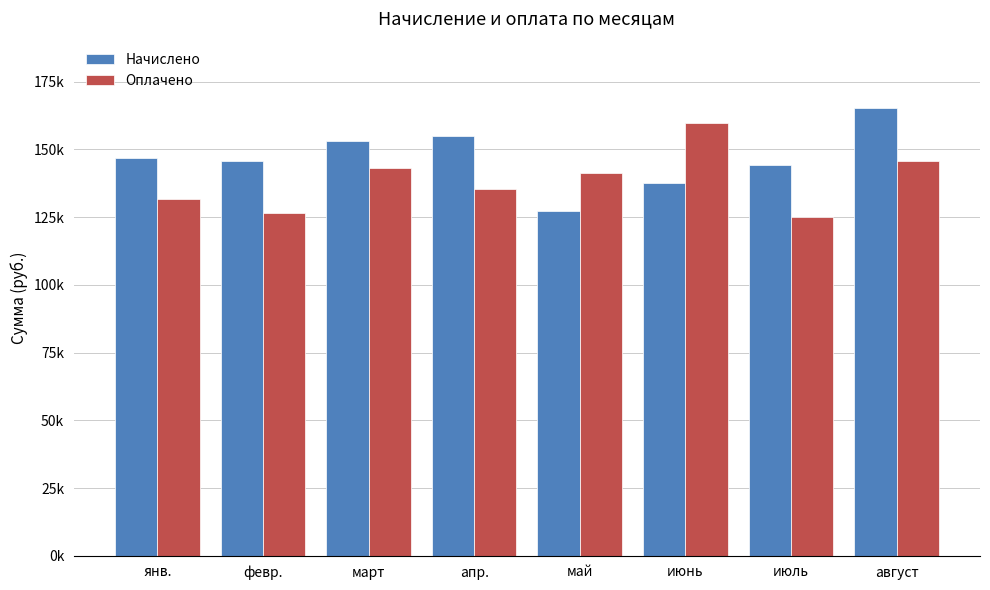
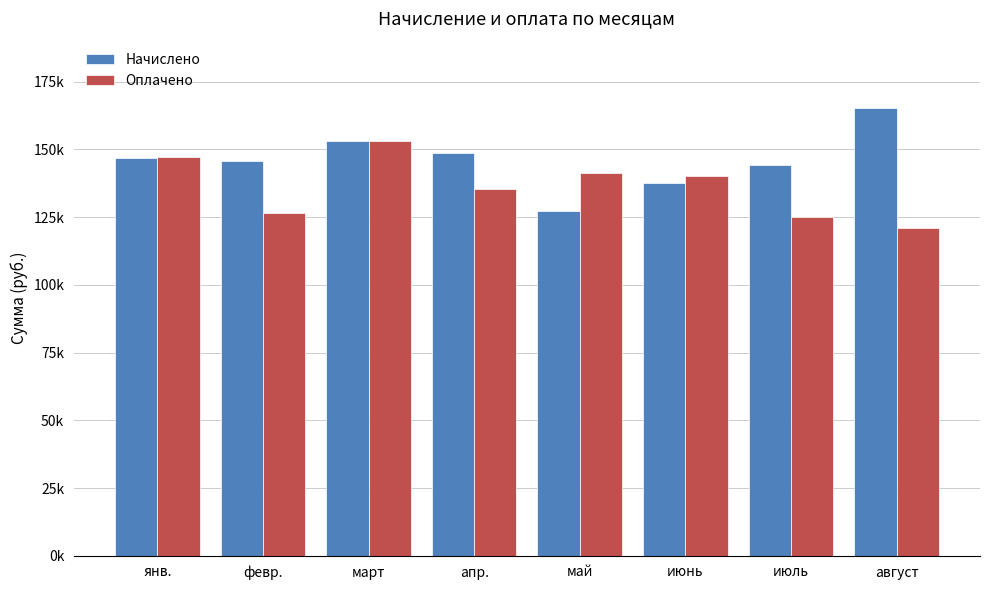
Оплачено, янв.: 132000 -> 147000
Оплачено, март: 143000 -> 153000
Начислено, апр.: 155000 -> 149000
Оплачено, июнь: 160000 -> 140000
Оплачено, август: 146000 -> 121000
